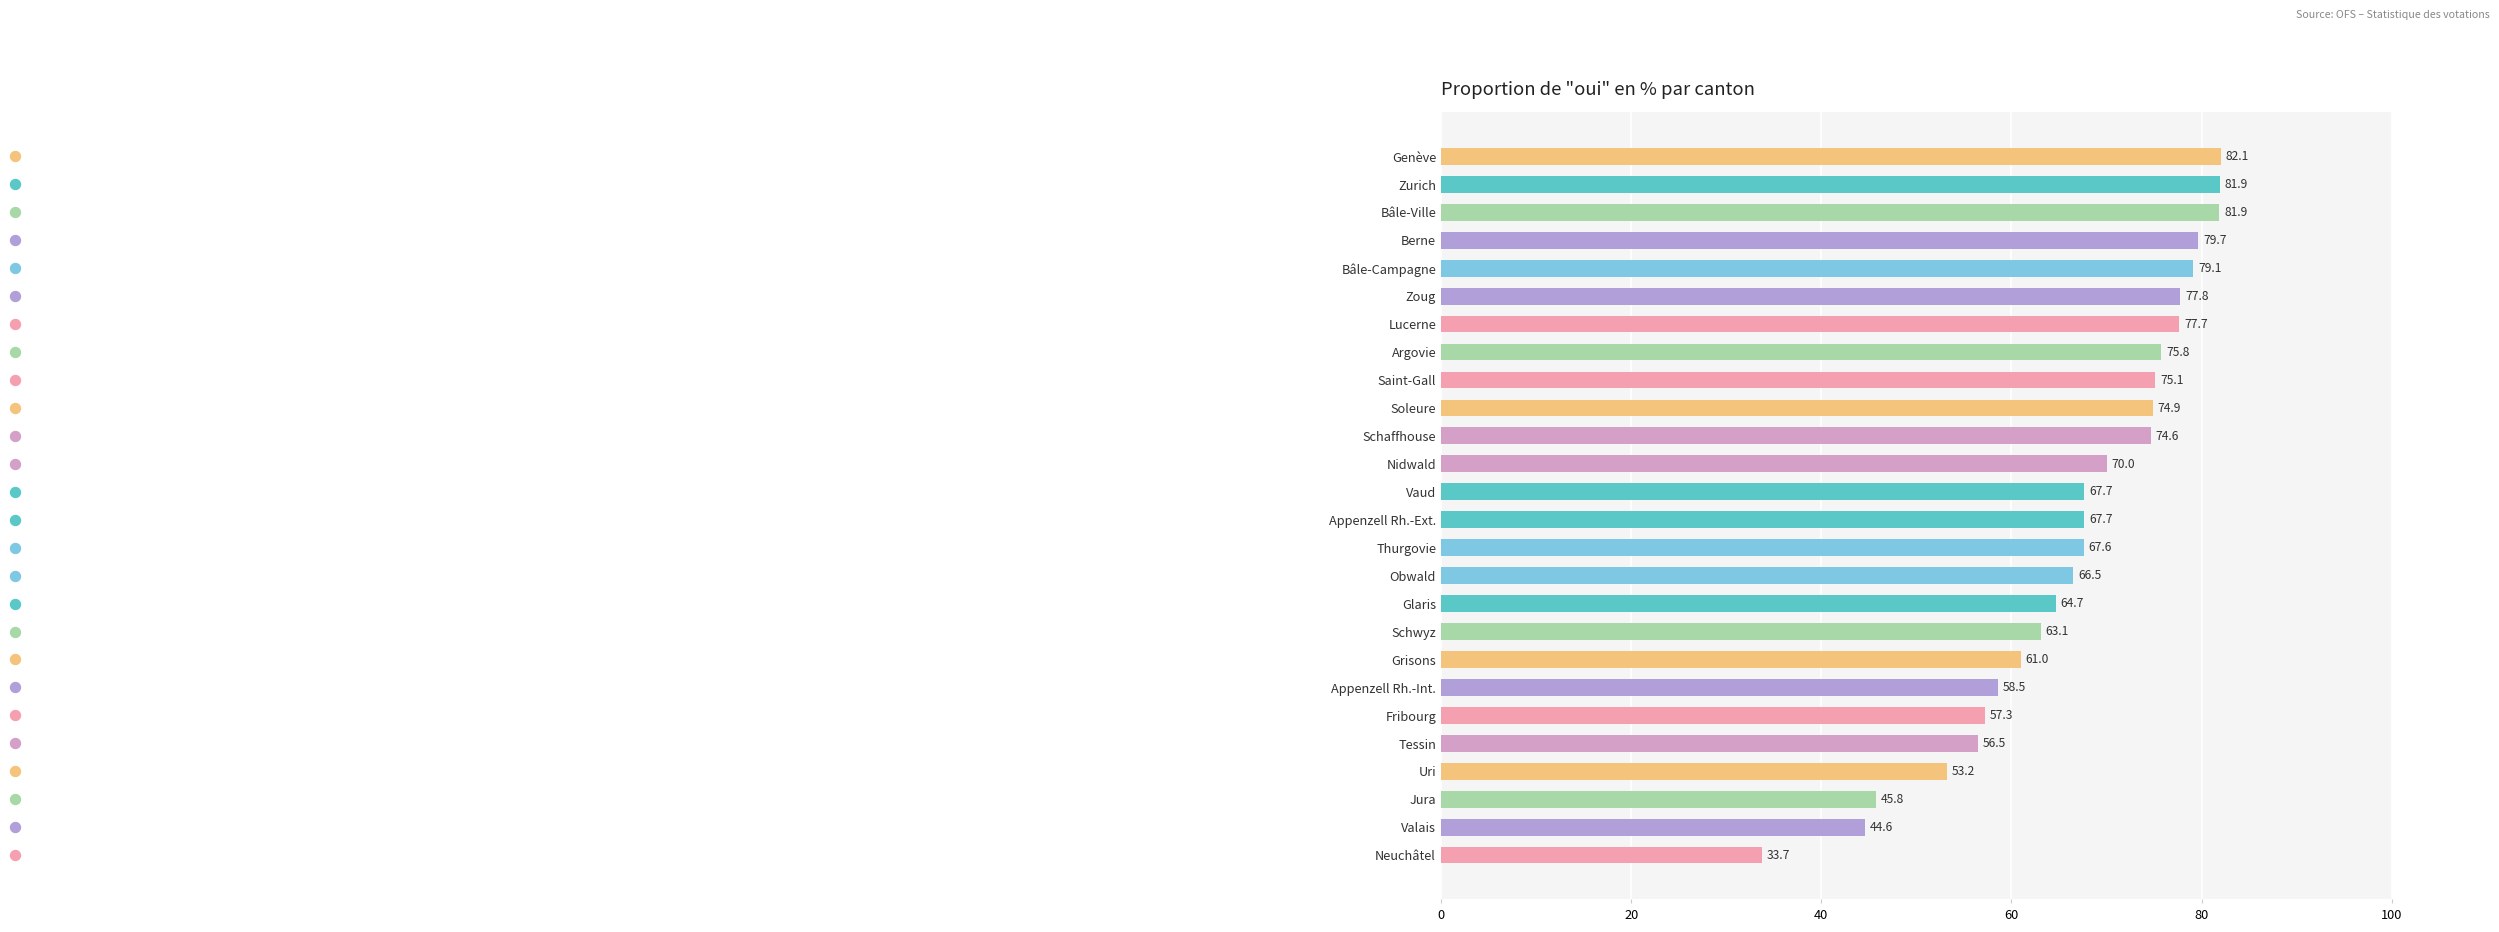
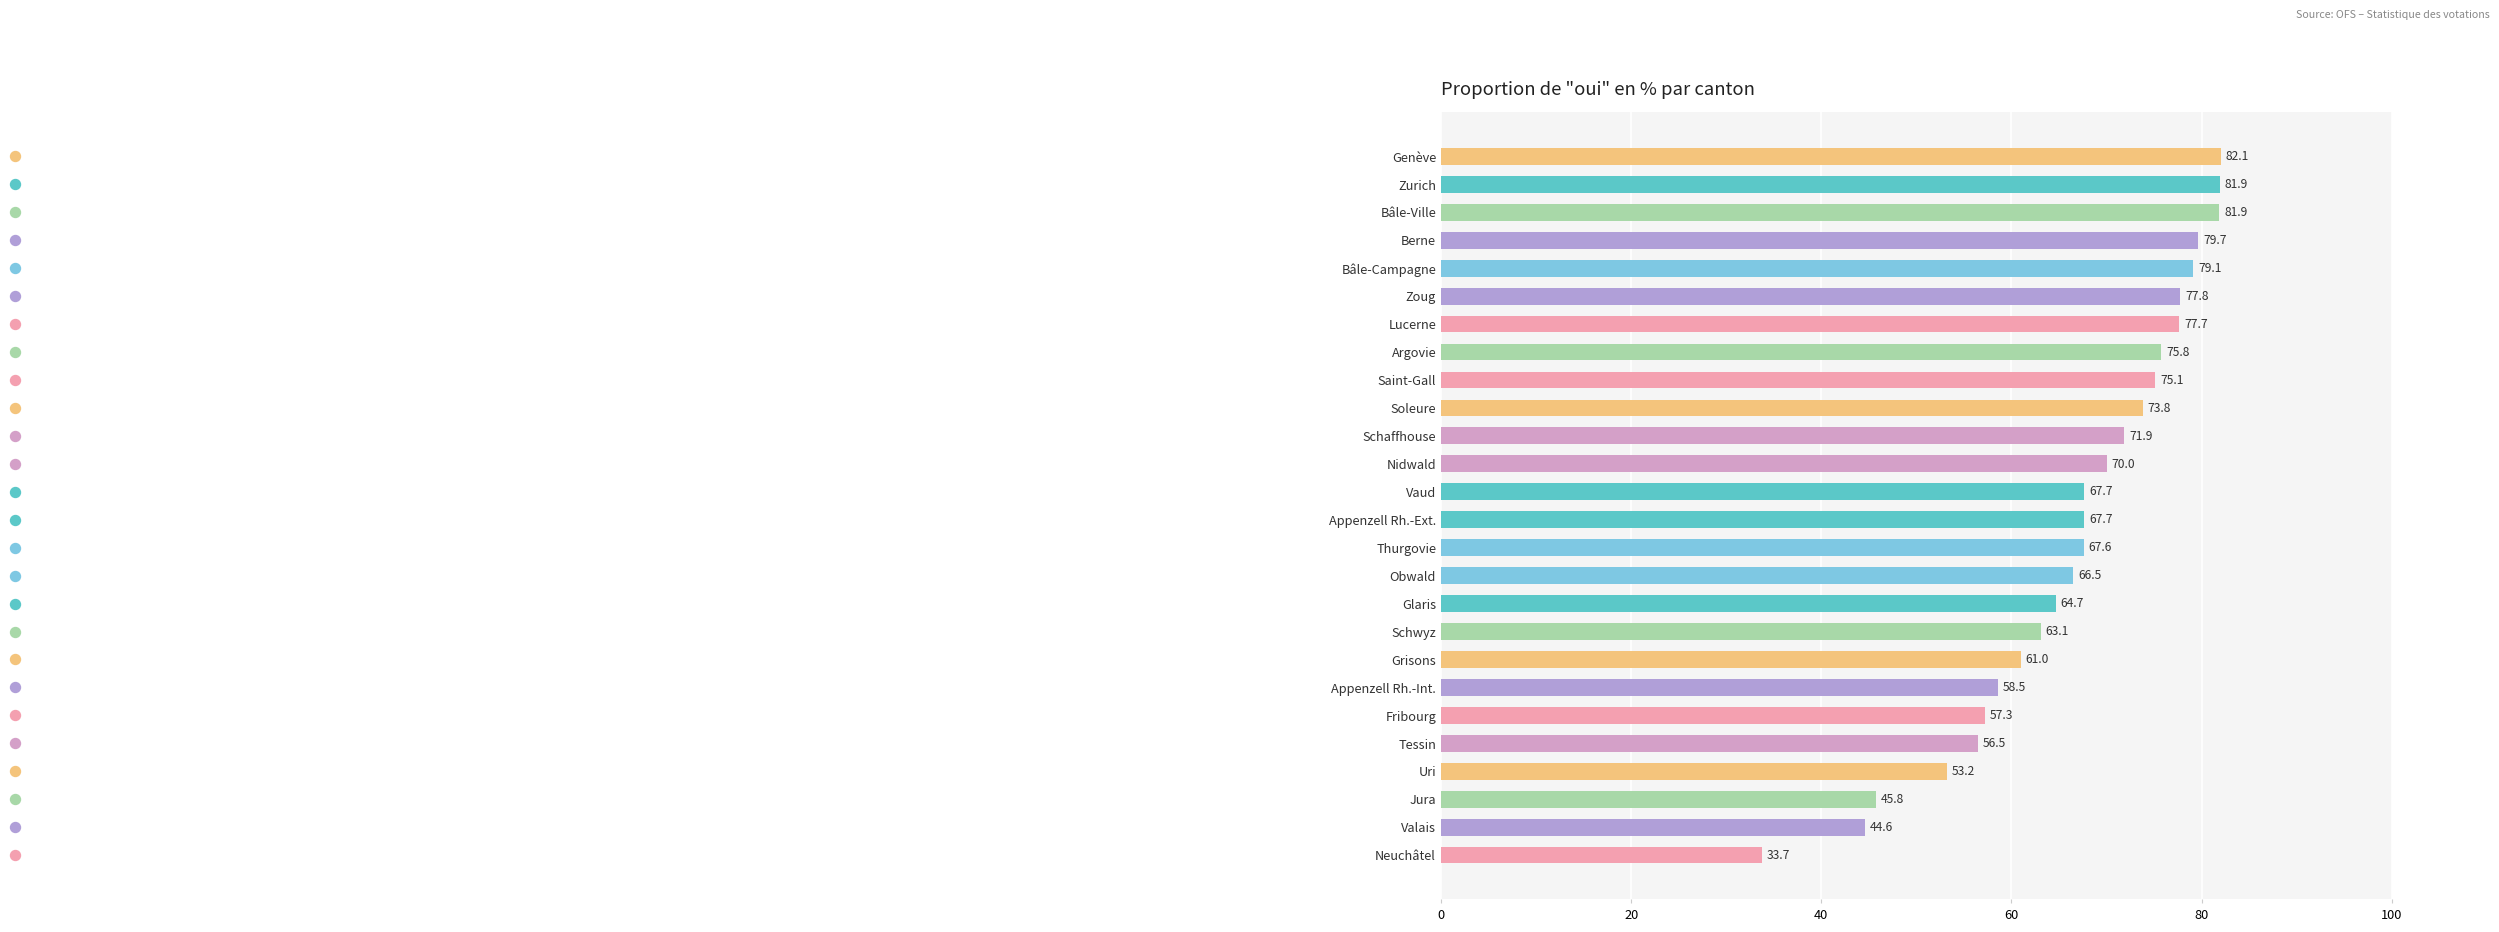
Soleure: 74.9 -> 73.8
Schaffhouse: 74.6 -> 71.9
